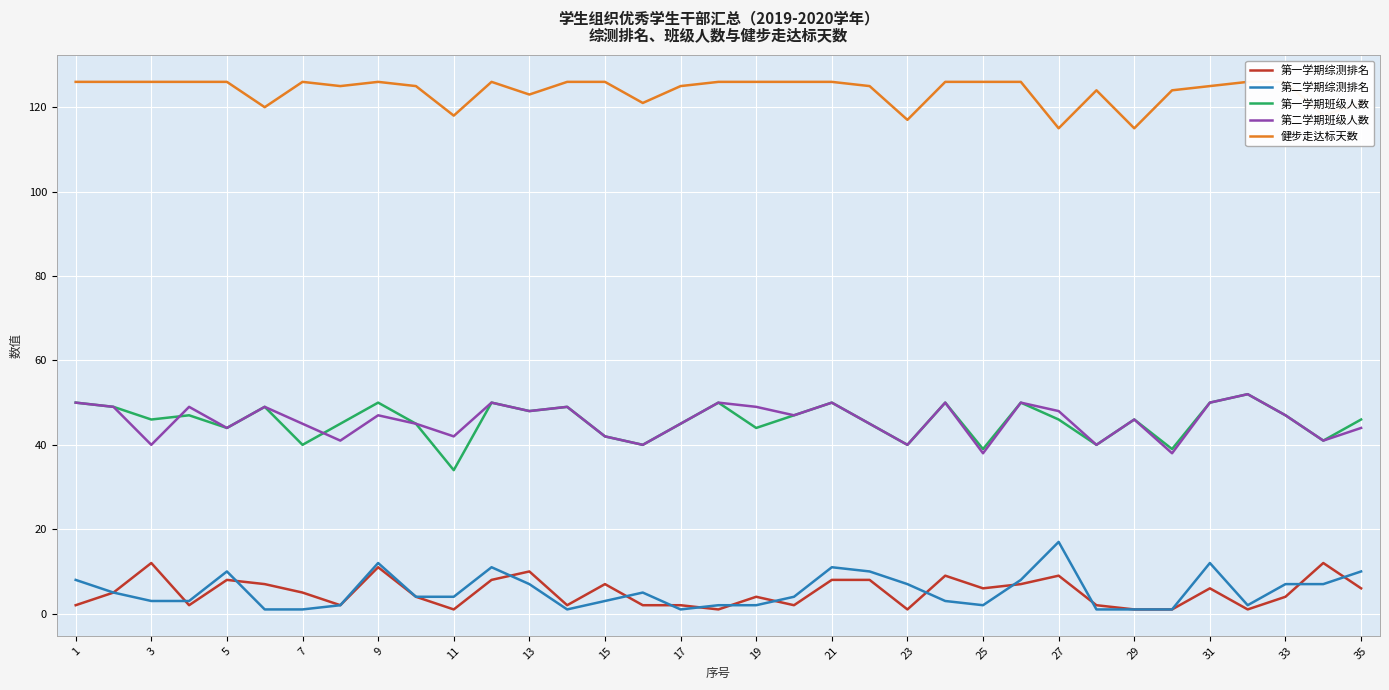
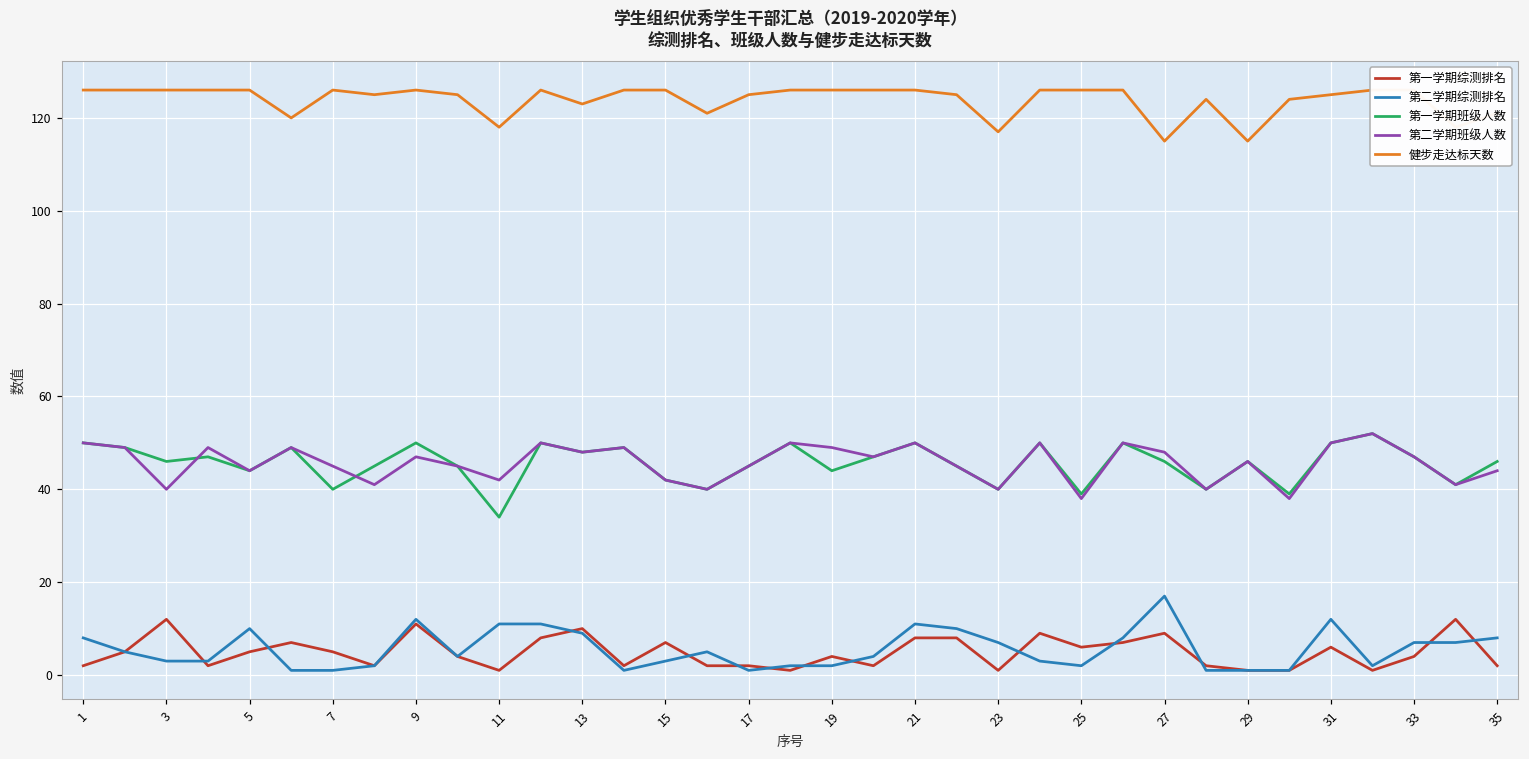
第一学期综测排名, 5: 8 -> 5
第二学期综测排名, 11: 4 -> 11
第二学期综测排名, 13: 7 -> 9
第一学期综测排名, 35: 6 -> 2
第二学期综测排名, 35: 10 -> 8
